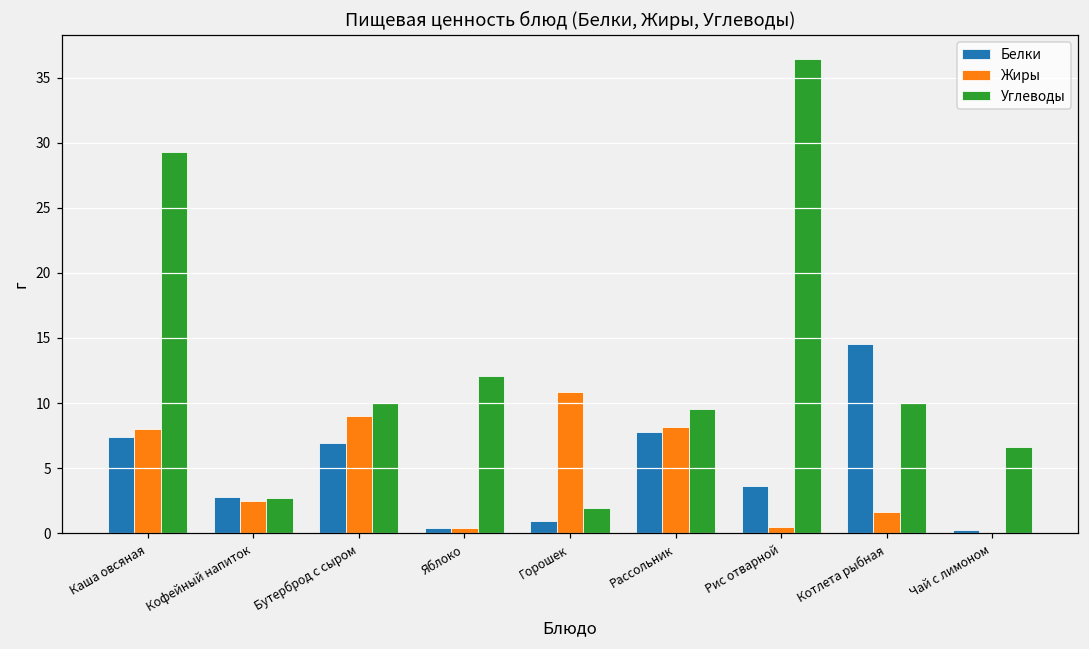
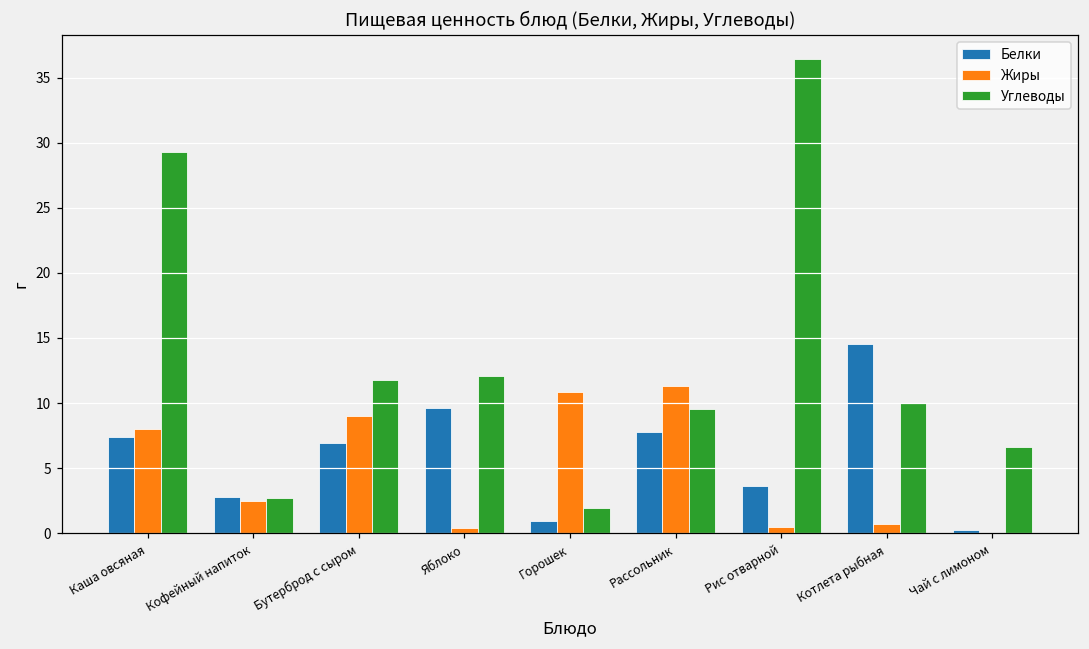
Углеводы, Бутерброд с сыром: 10.0 -> 11.8
Белки, Яблоко: 0.4 -> 9.6
Жиры, Рассольник: 8.2 -> 11.3
Жиры, Котлета рыбная: 1.6 -> 0.7
